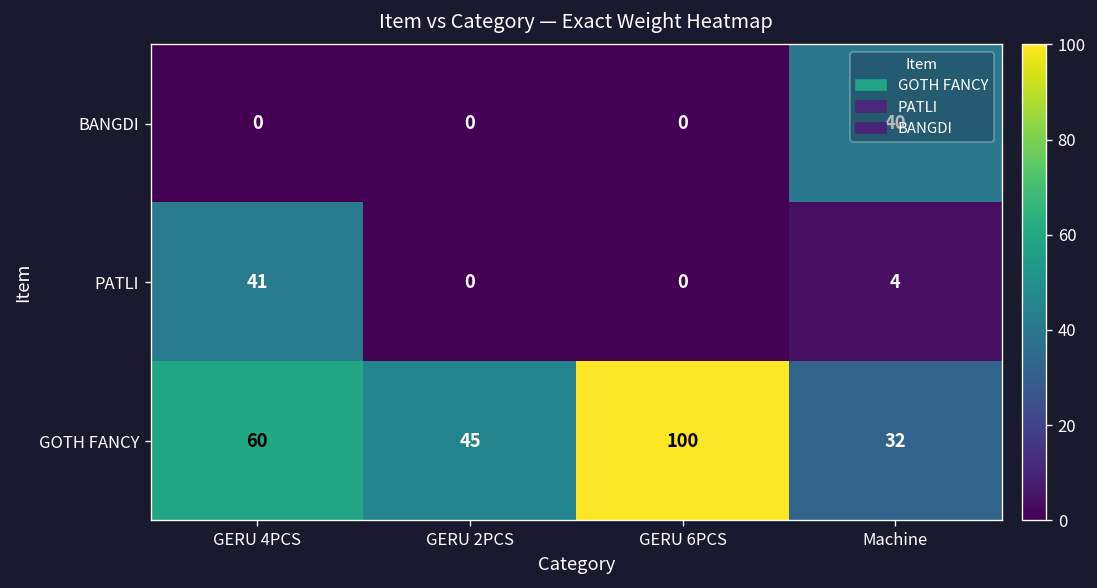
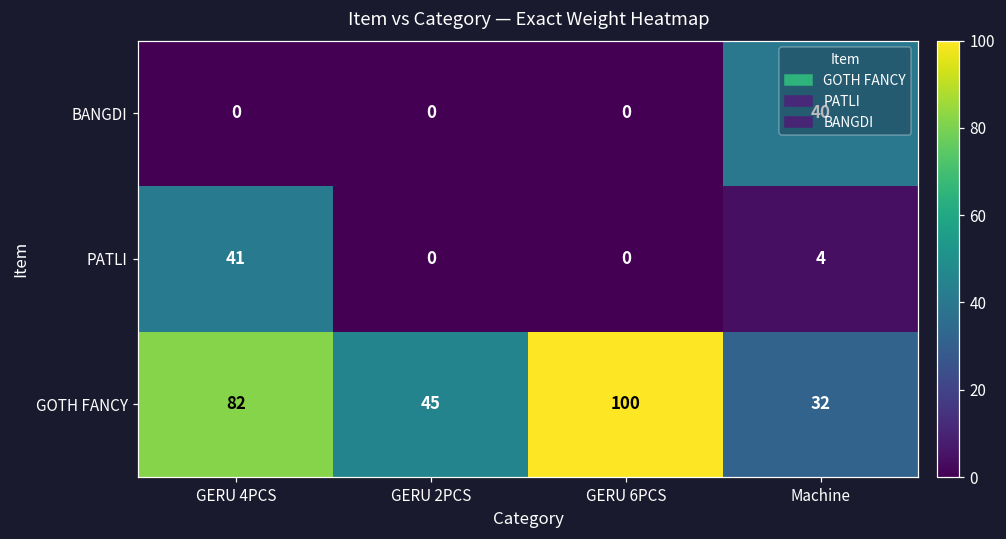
GOTH FANCY, GERU 4PCS: 60 -> 82
